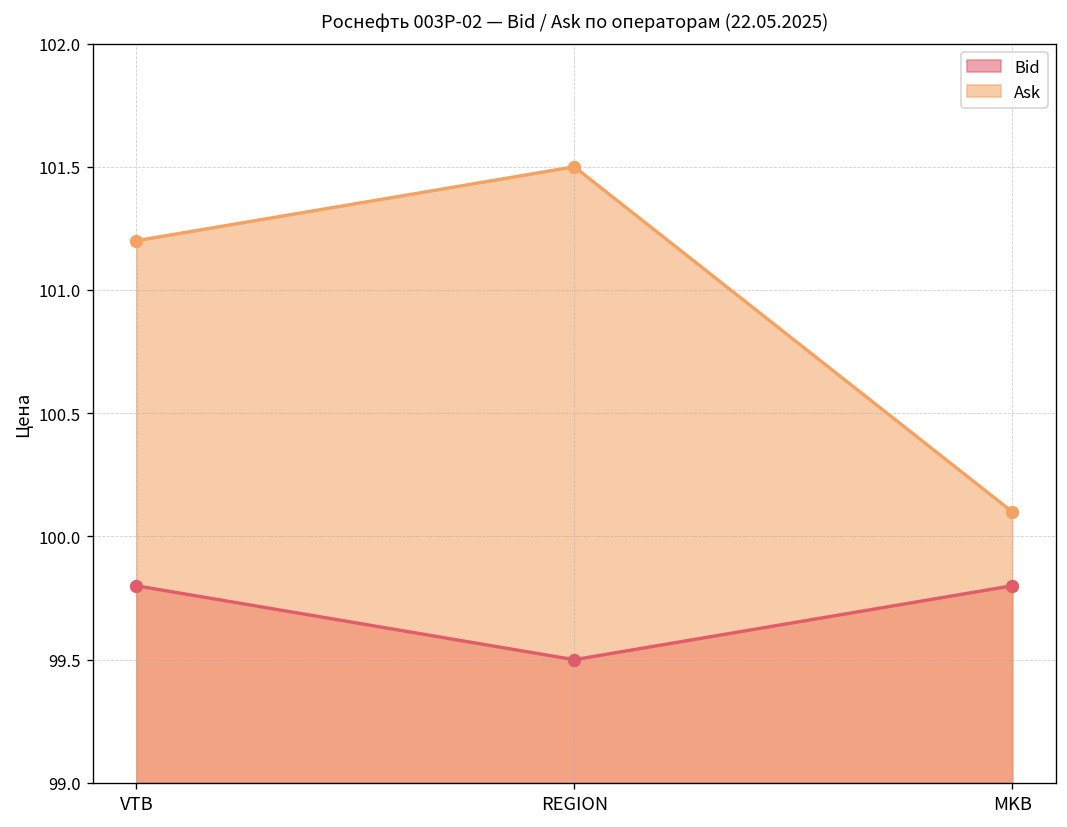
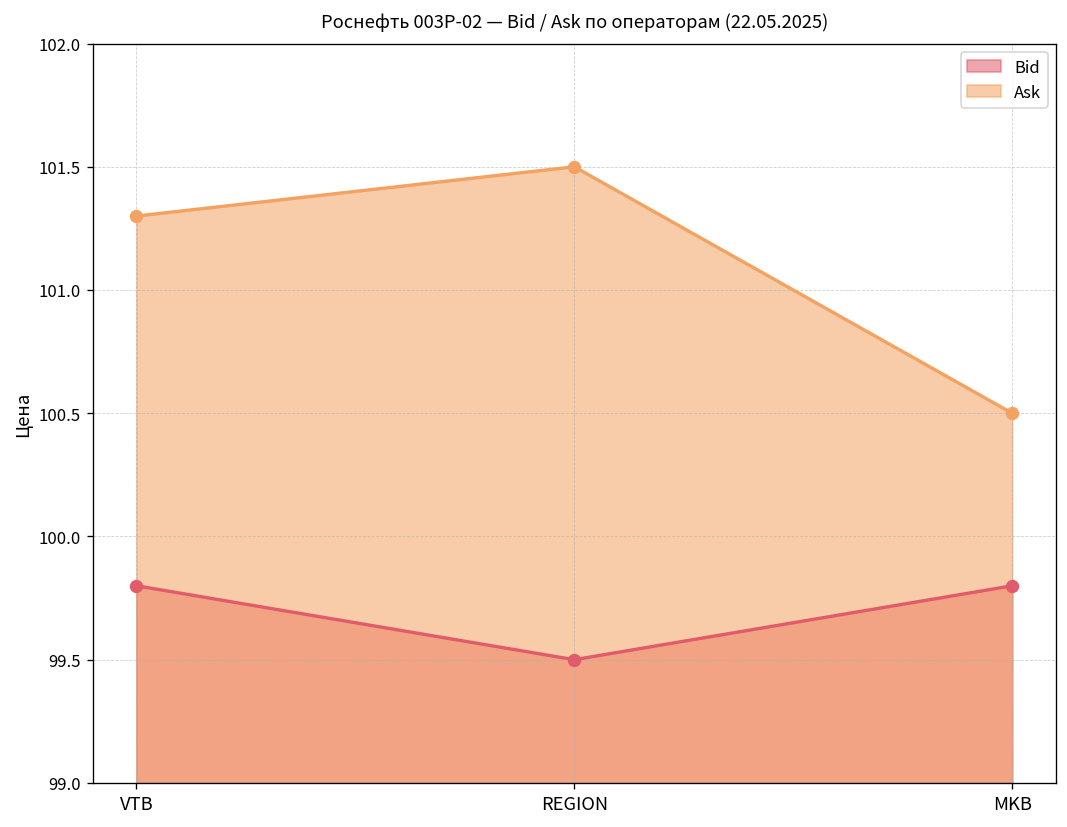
Ask, VTB: 101.2 -> 101.3
Ask, MKB: 100.1 -> 100.5
